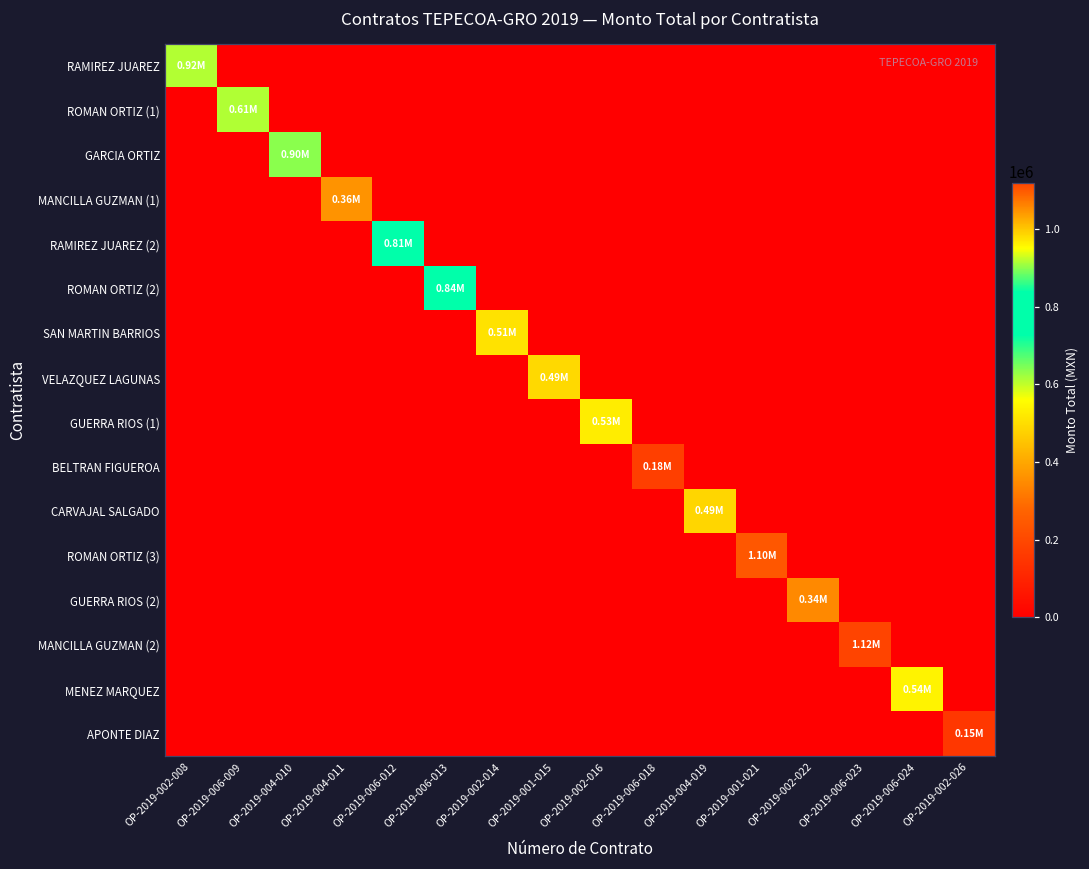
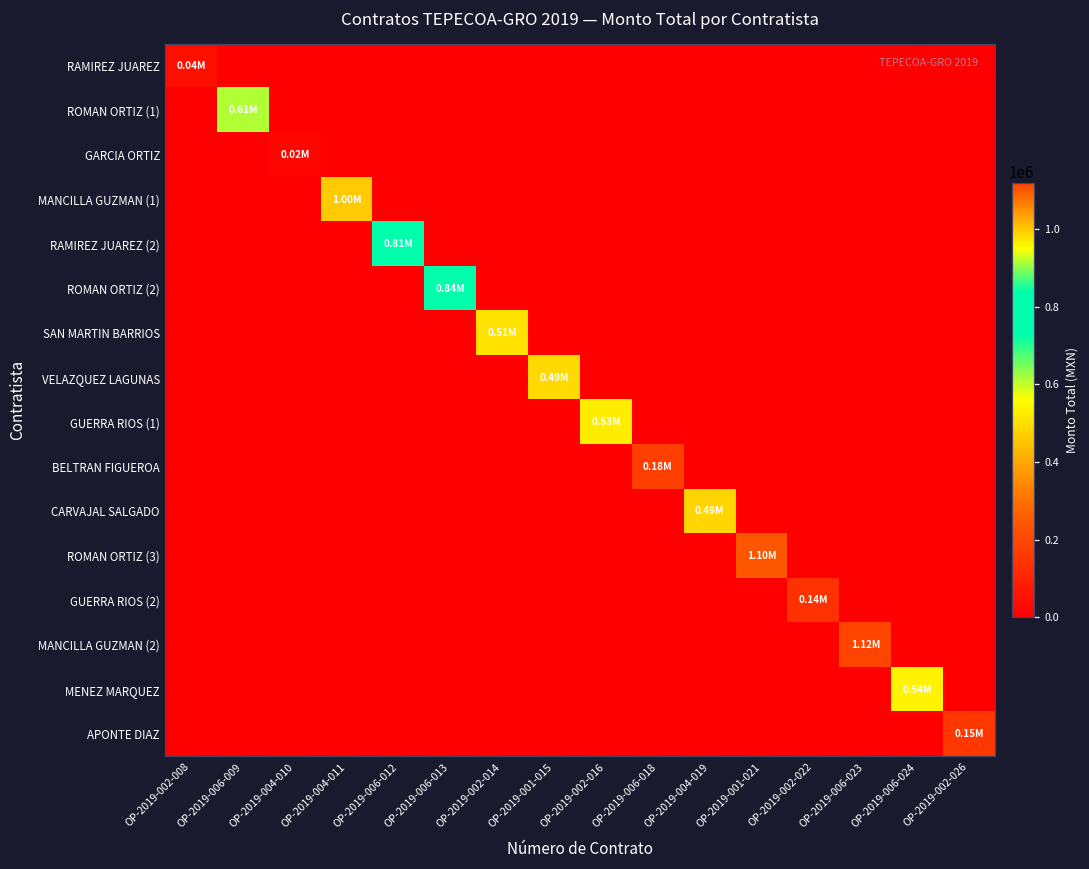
RAMIREZ JUAREZ, OP-2019-002-008: 0.92M -> 0.04M
GARCIA ORTIZ, OP-2019-004-010: 0.90M -> 0.02M
MANCILLA GUZMAN (1), OP-2019-004-011: 0.36M -> 1.00M
GUERRA RIOS (2), OP-2019-002-022: 0.34M -> 0.14M
